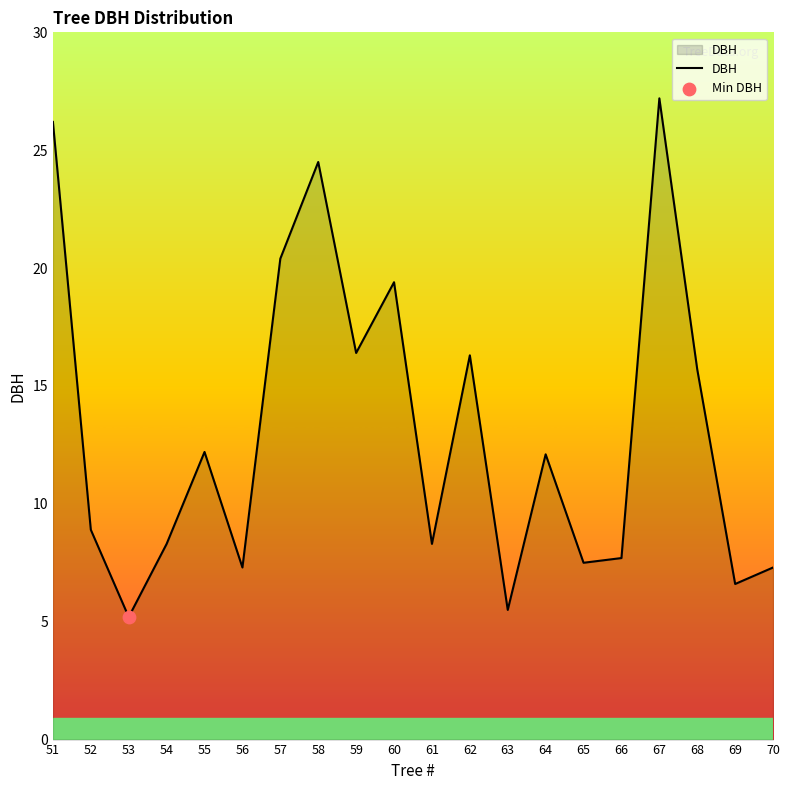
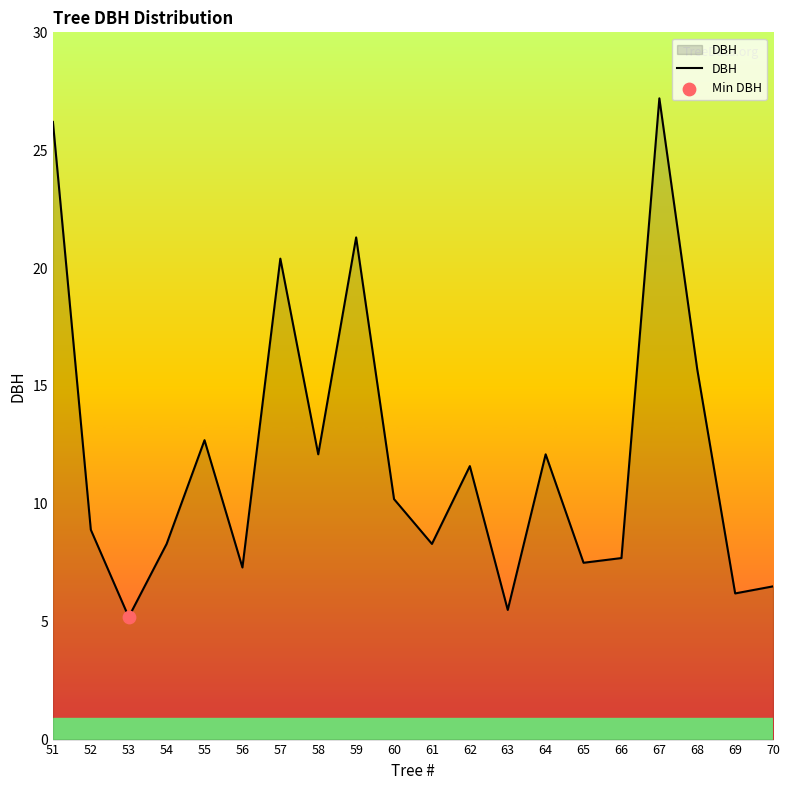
DBH, 55: 12.2 -> 12.7
DBH, 58: 24.5 -> 12.1
DBH, 59: 16.4 -> 21.3
DBH, 60: 19.4 -> 10.2
DBH, 62: 16.3 -> 11.6
DBH, 69: 6.6 -> 6.2
DBH, 70: 7.3 -> 6.5
